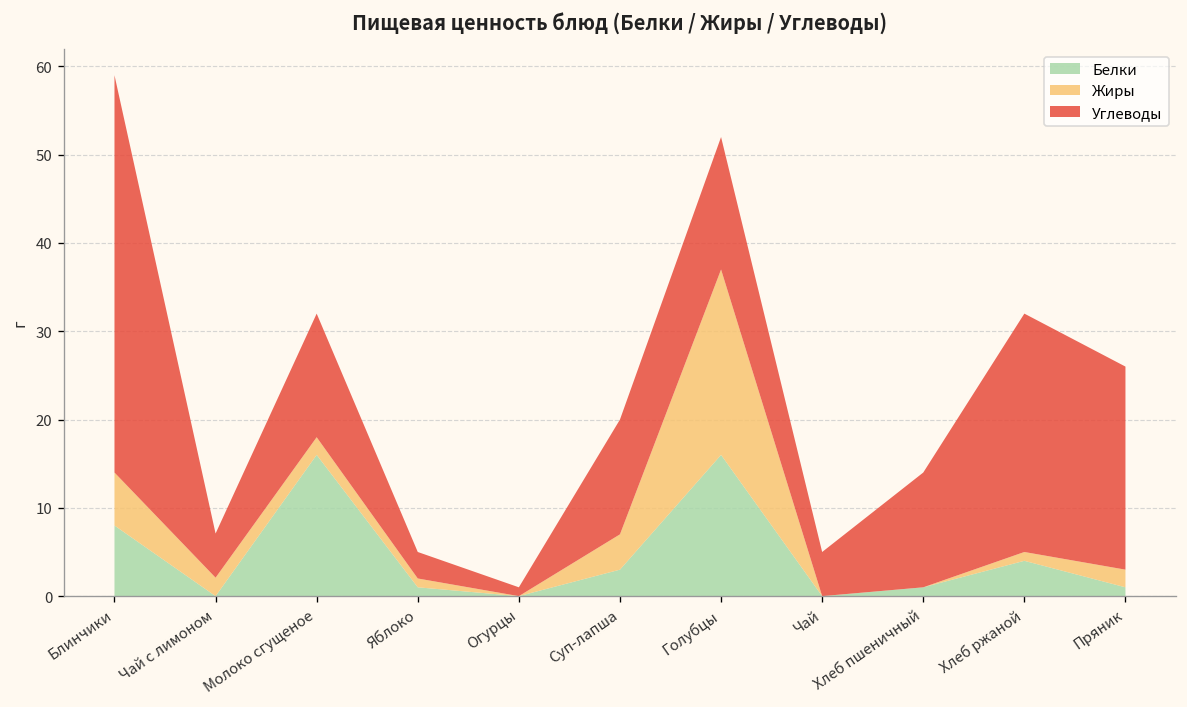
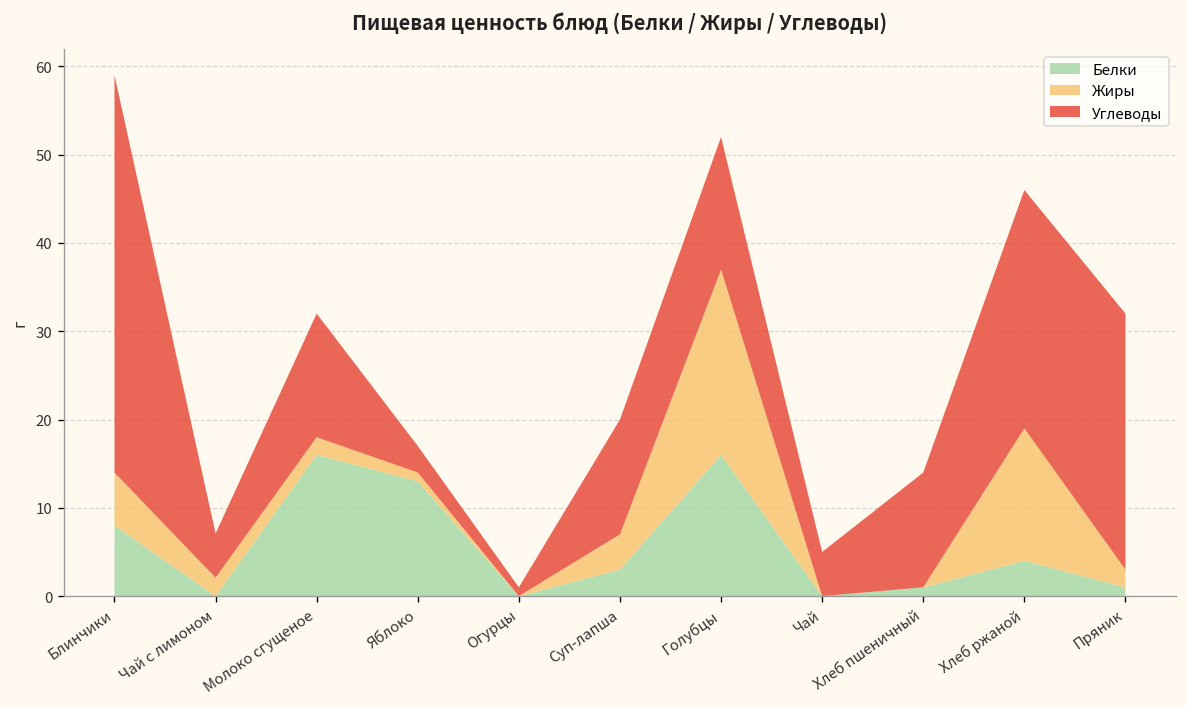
Белки, Яблоко: 1 -> 13
Жиры, Хлеб ржаной: 1 -> 15
Углеводы, Пряник: 23 -> 29
